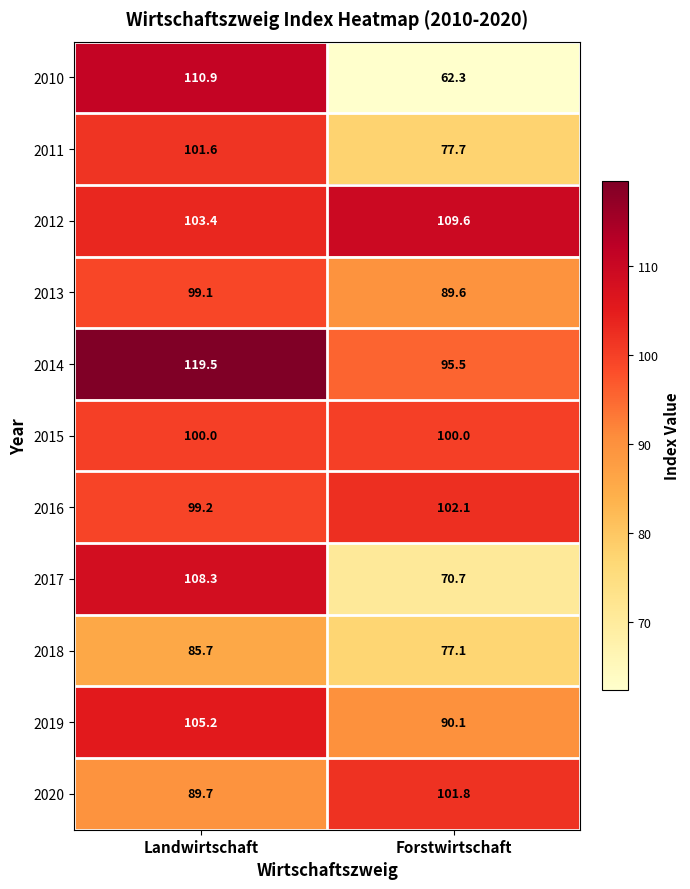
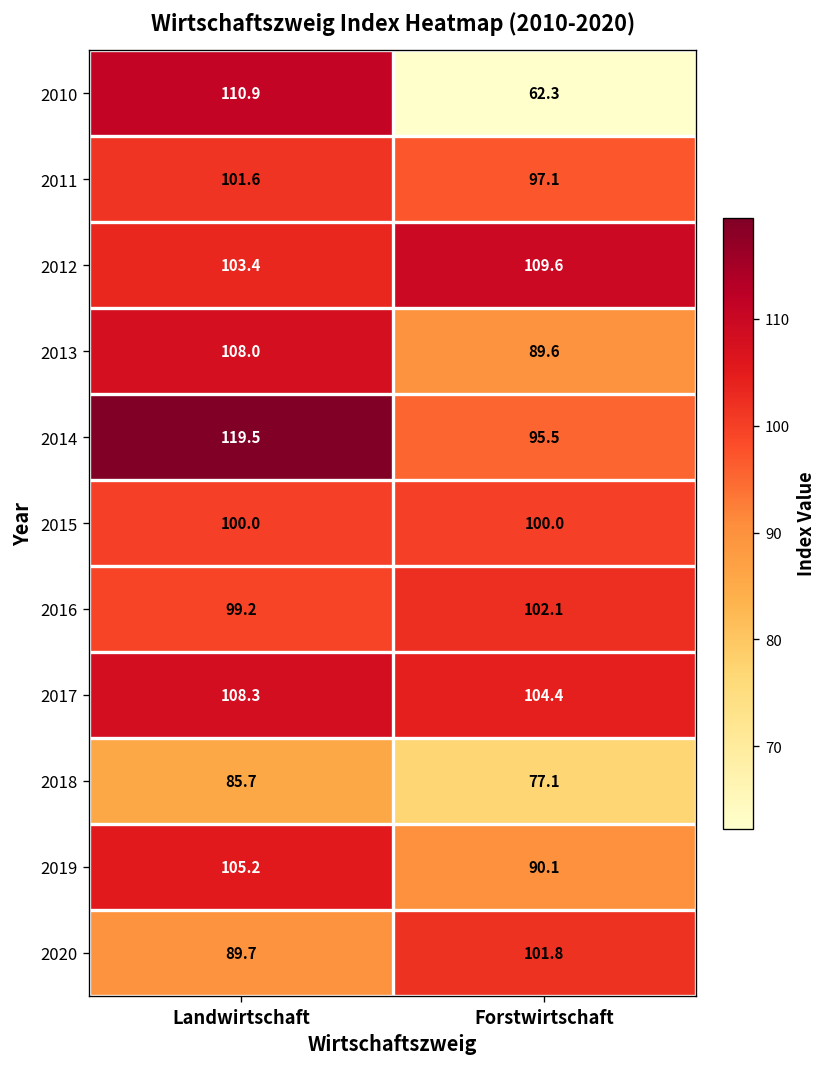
2011, Forstwirtschaft: 77.7 -> 97.1
2013, Landwirtschaft: 99.1 -> 108.0
2017, Forstwirtschaft: 70.7 -> 104.4
